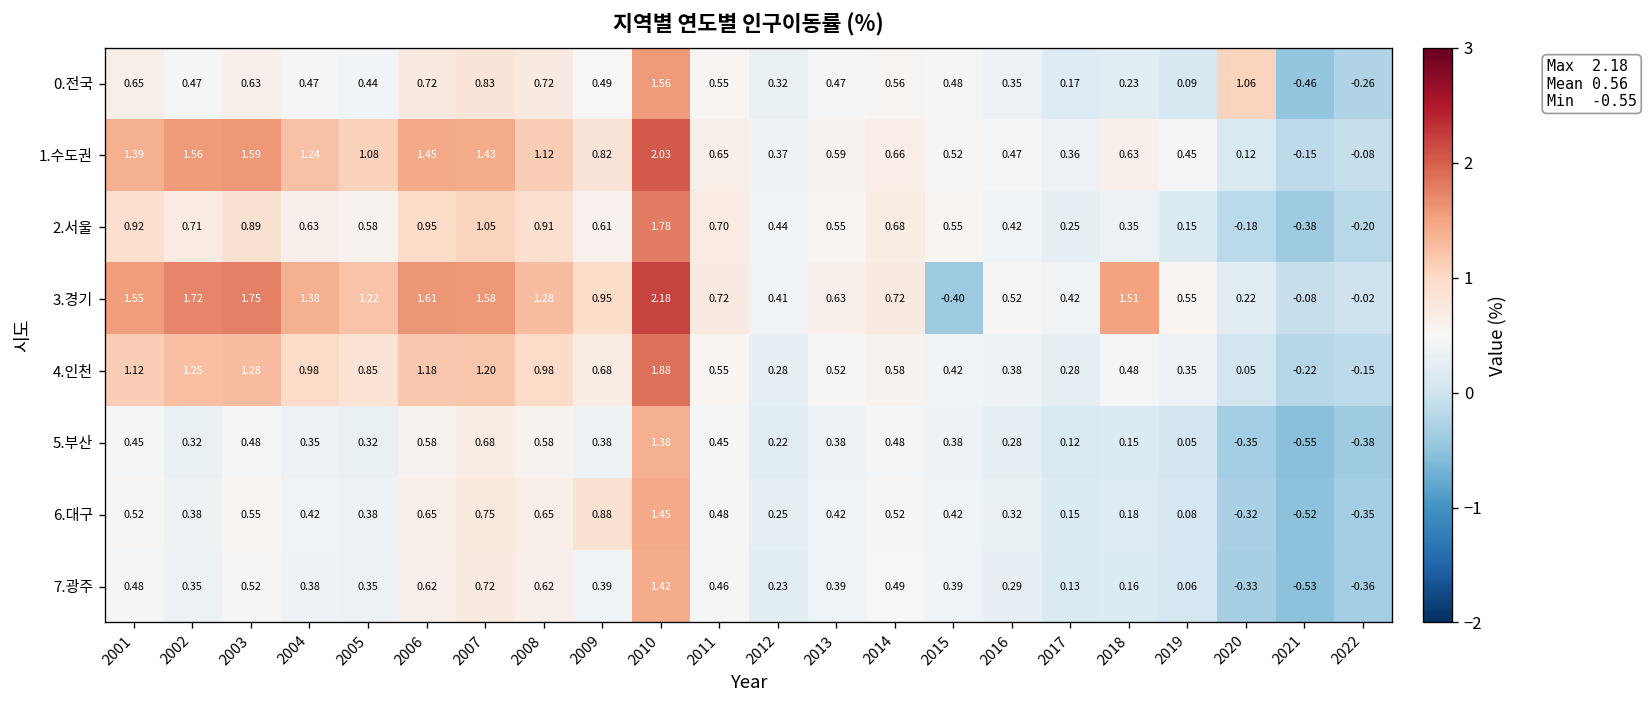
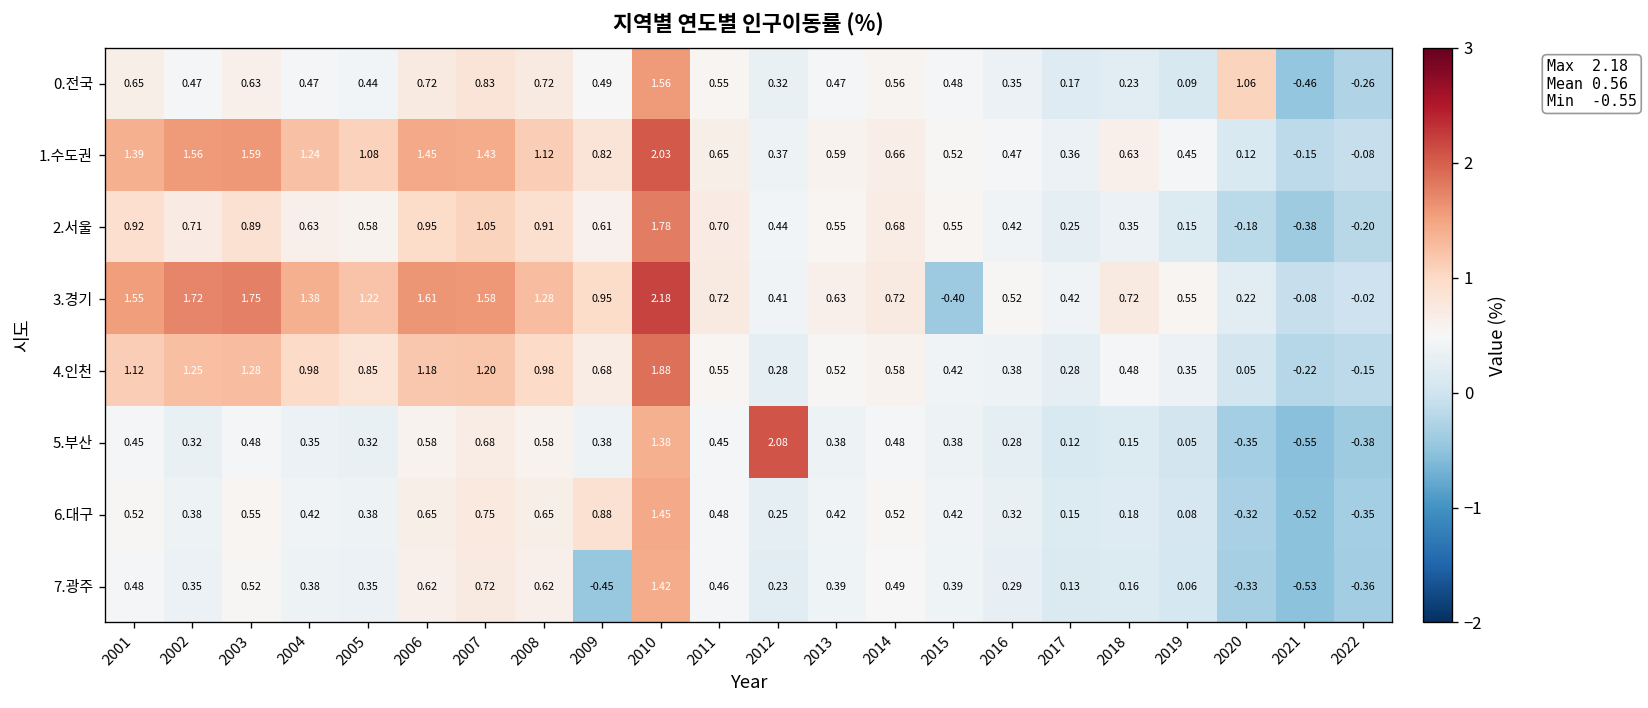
3.경기, 2018: 1.51 -> 0.72
5.부산, 2012: 0.22 -> 2.08
7.광주, 2009: 0.39 -> -0.45
